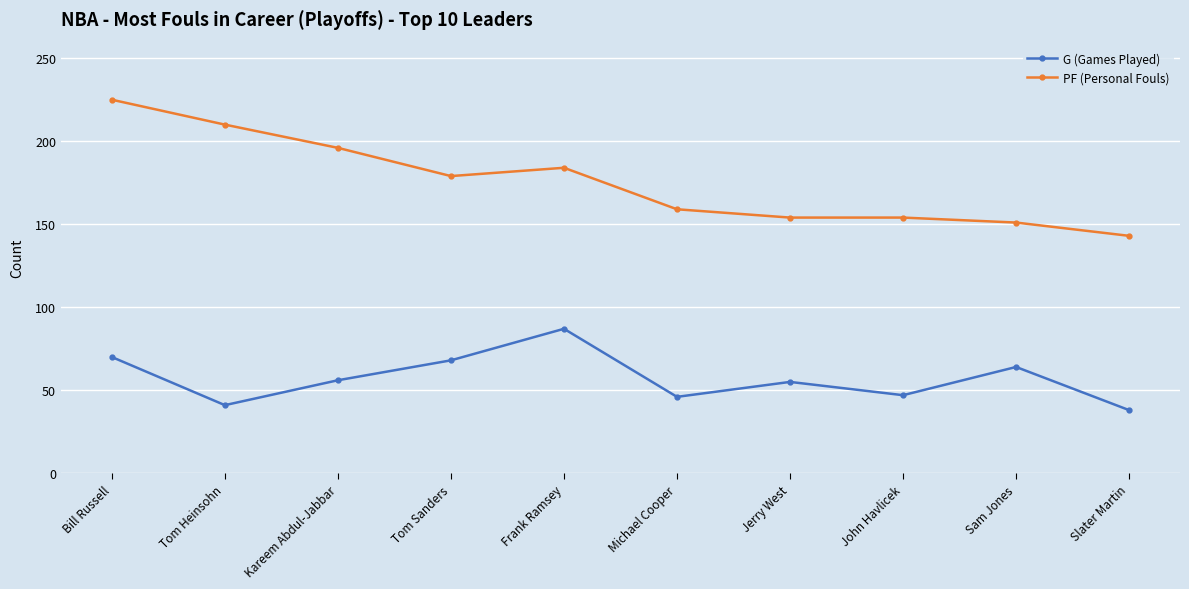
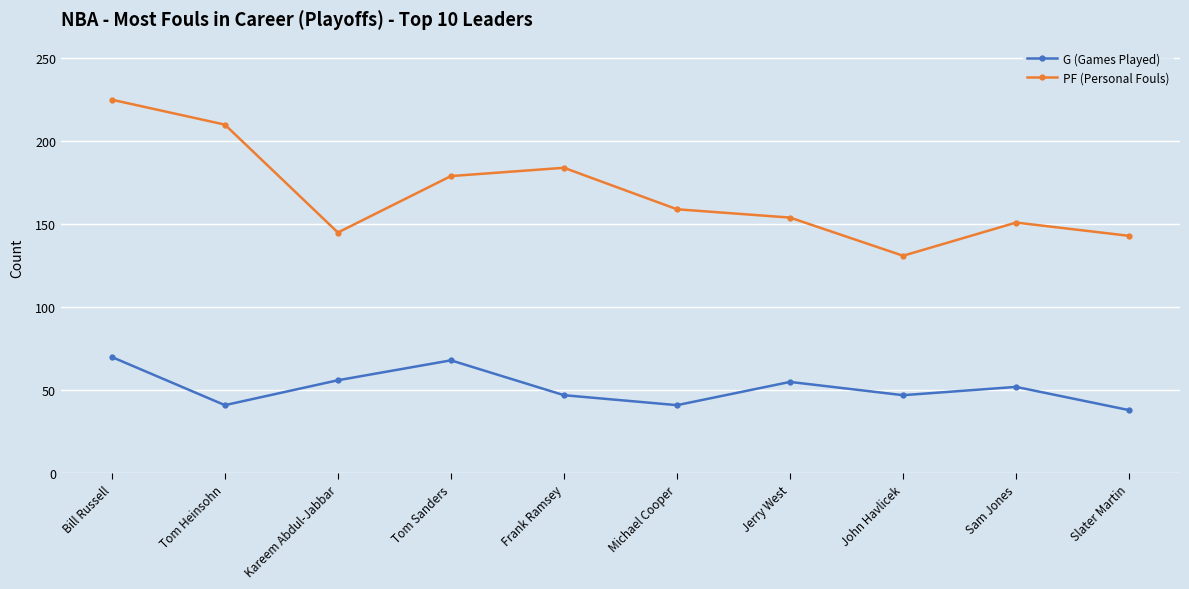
PF (Personal Fouls), Kareem Abdul-Jabbar: 196 -> 145
G (Games Played), Frank Ramsey: 87 -> 47
G (Games Played), Michael Cooper: 46 -> 41
PF (Personal Fouls), John Havlicek: 154 -> 131
G (Games Played), Sam Jones: 64 -> 52
